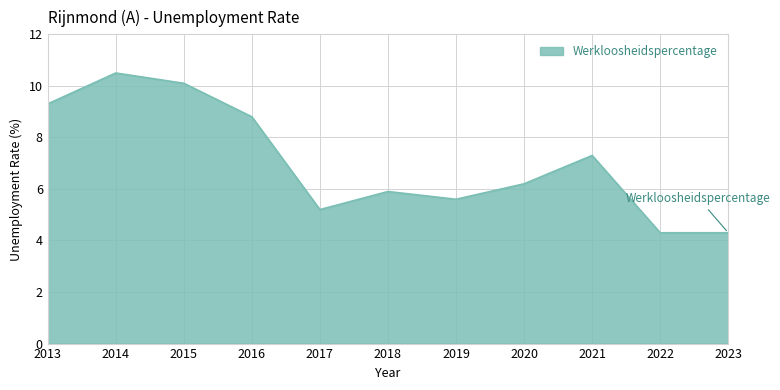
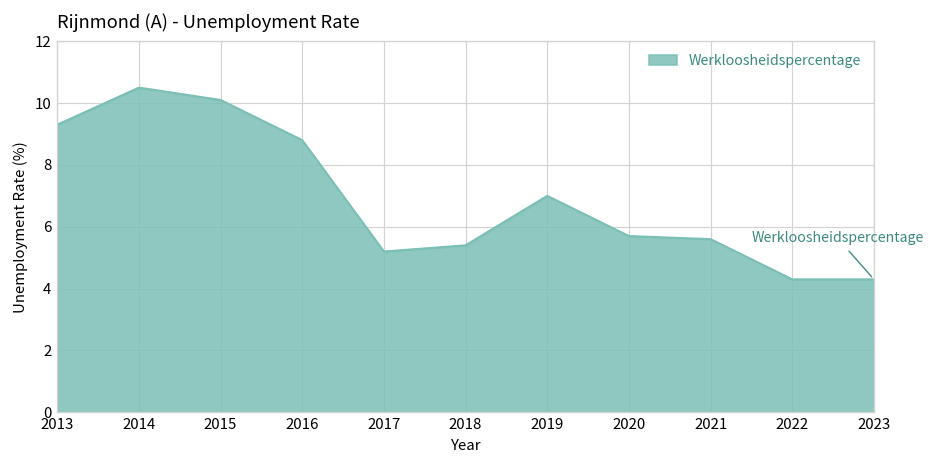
2018: 5.9 -> 5.4
2019: 5.6 -> 7.0
2020: 6.2 -> 5.7
2021: 7.3 -> 5.6
